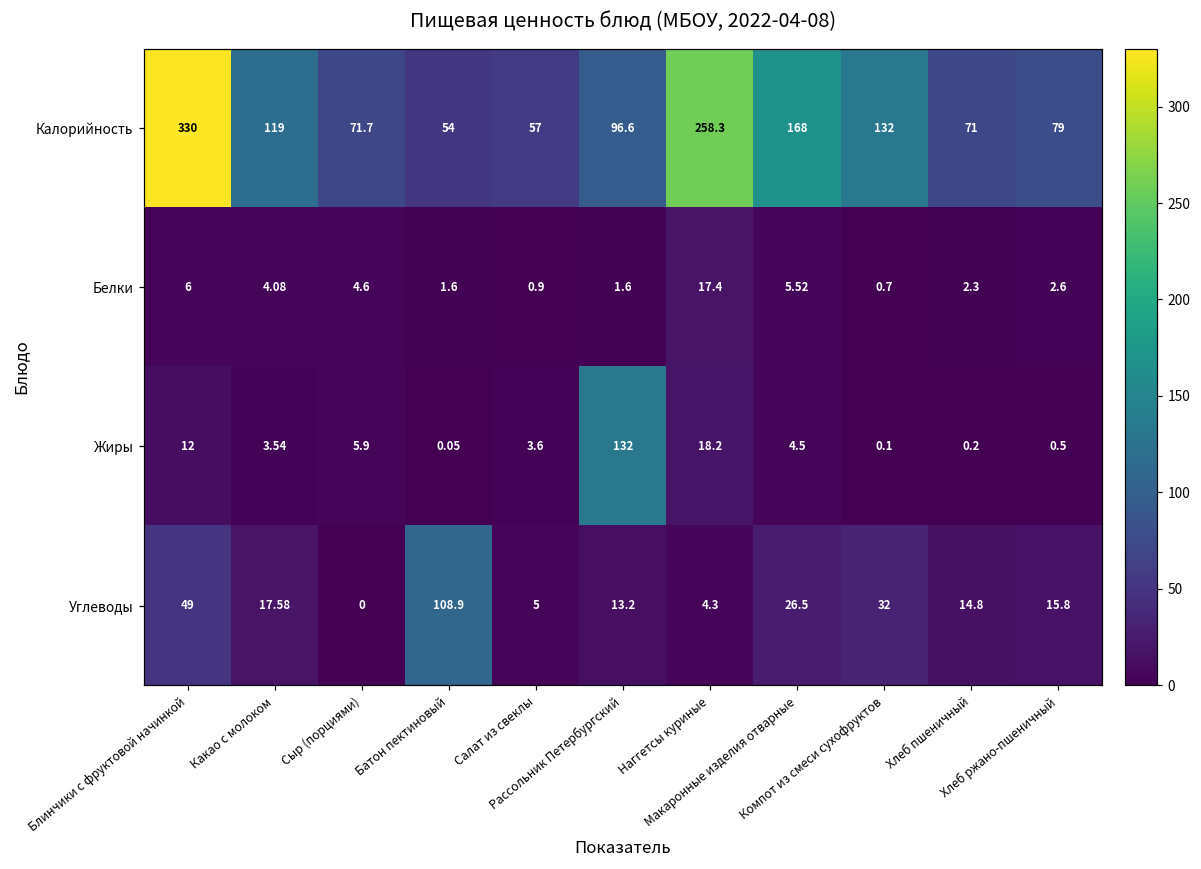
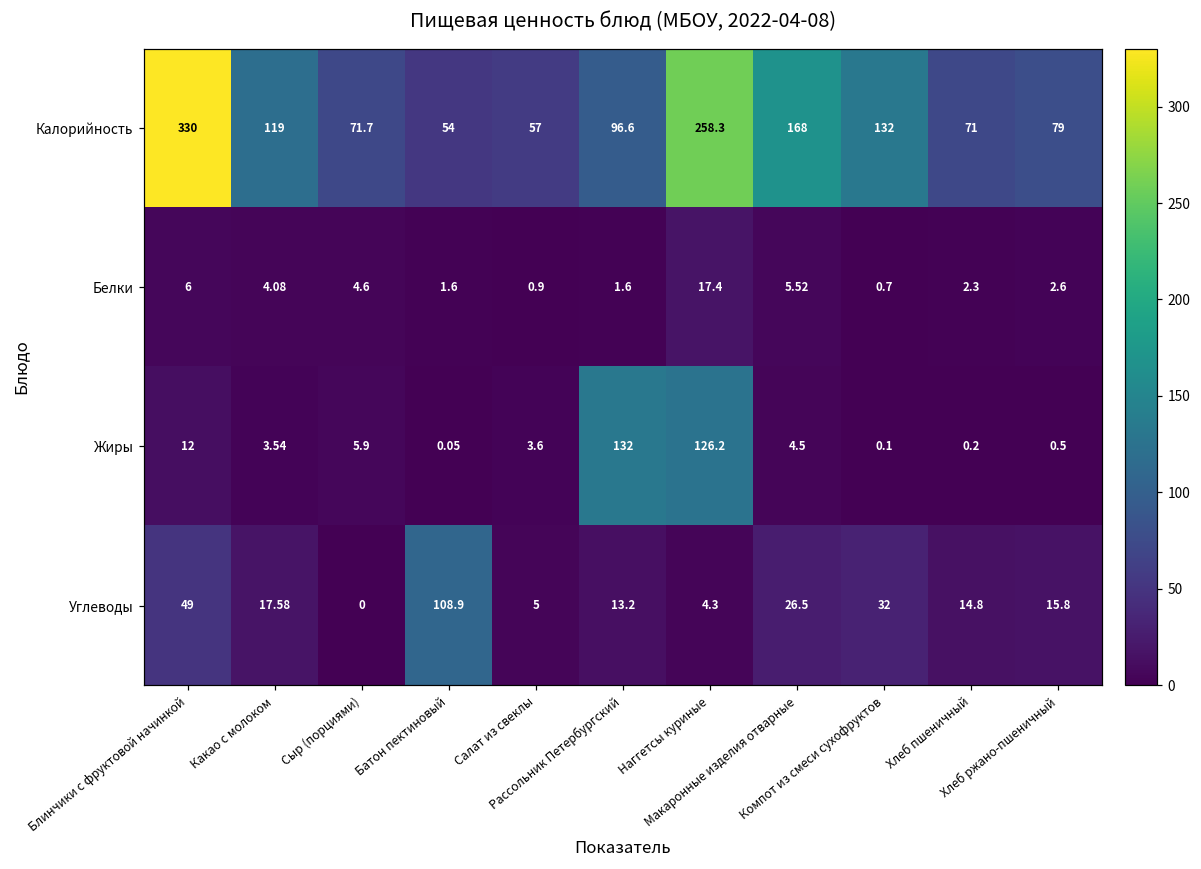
Жиры, Наггетсы куриные: 18.2 -> 126.2
